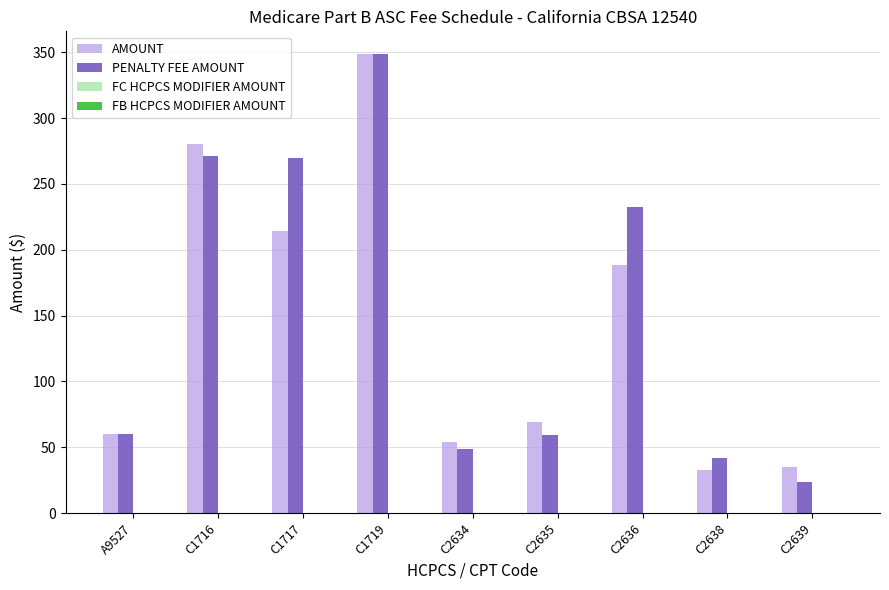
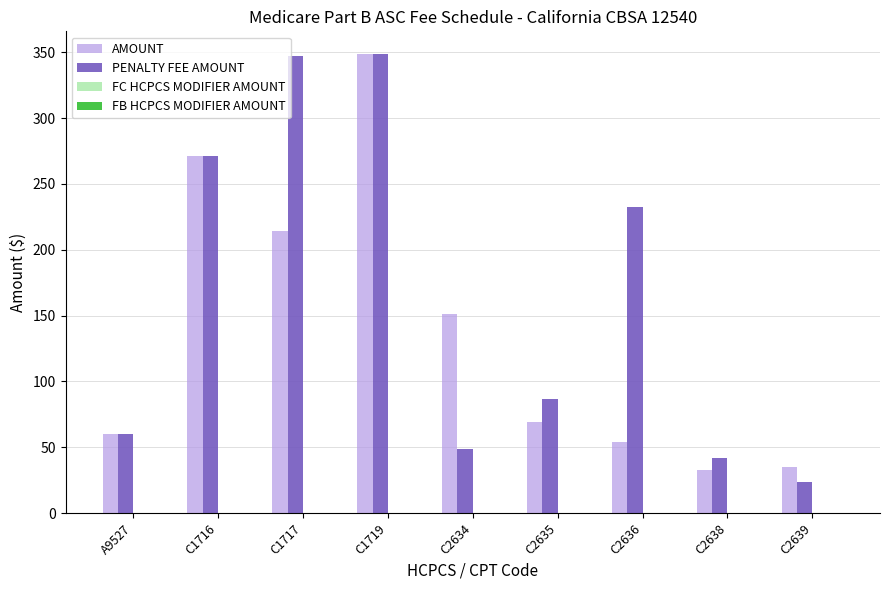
AMOUNT, C1716: 280 -> 271
PENALTY FEE AMOUNT, C1717: 269 -> 347
AMOUNT, C2634: 54 -> 151
PENALTY FEE AMOUNT, C2635: 59 -> 87
AMOUNT, C2636: 188 -> 54
